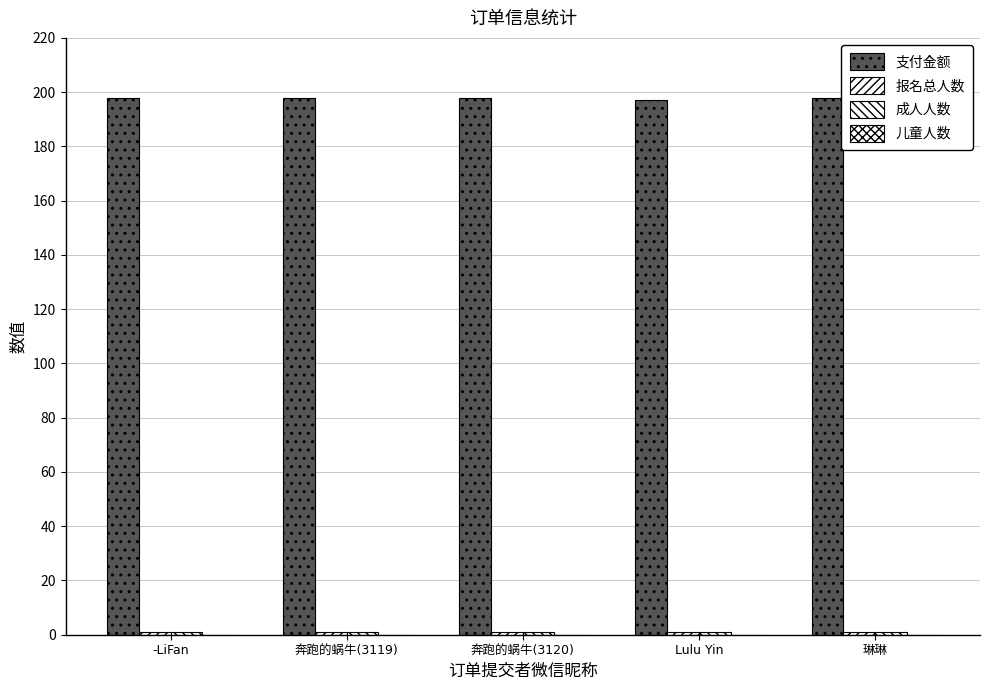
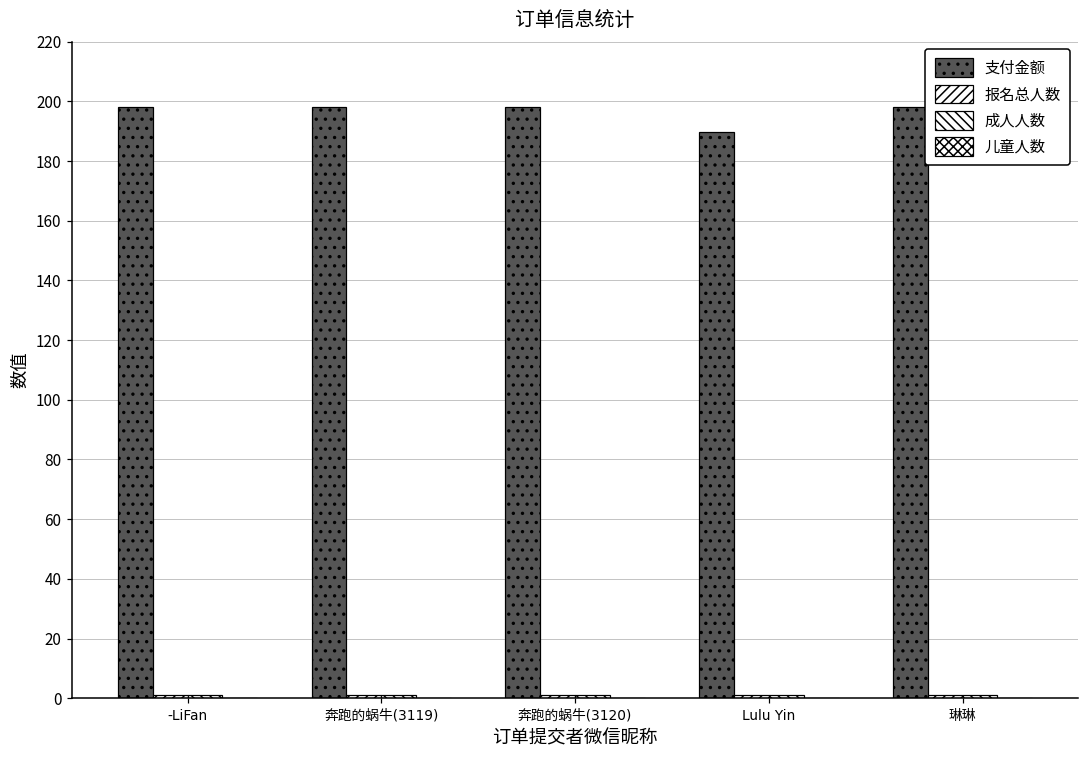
支付金额, Lulu Yin: 197 -> 190
